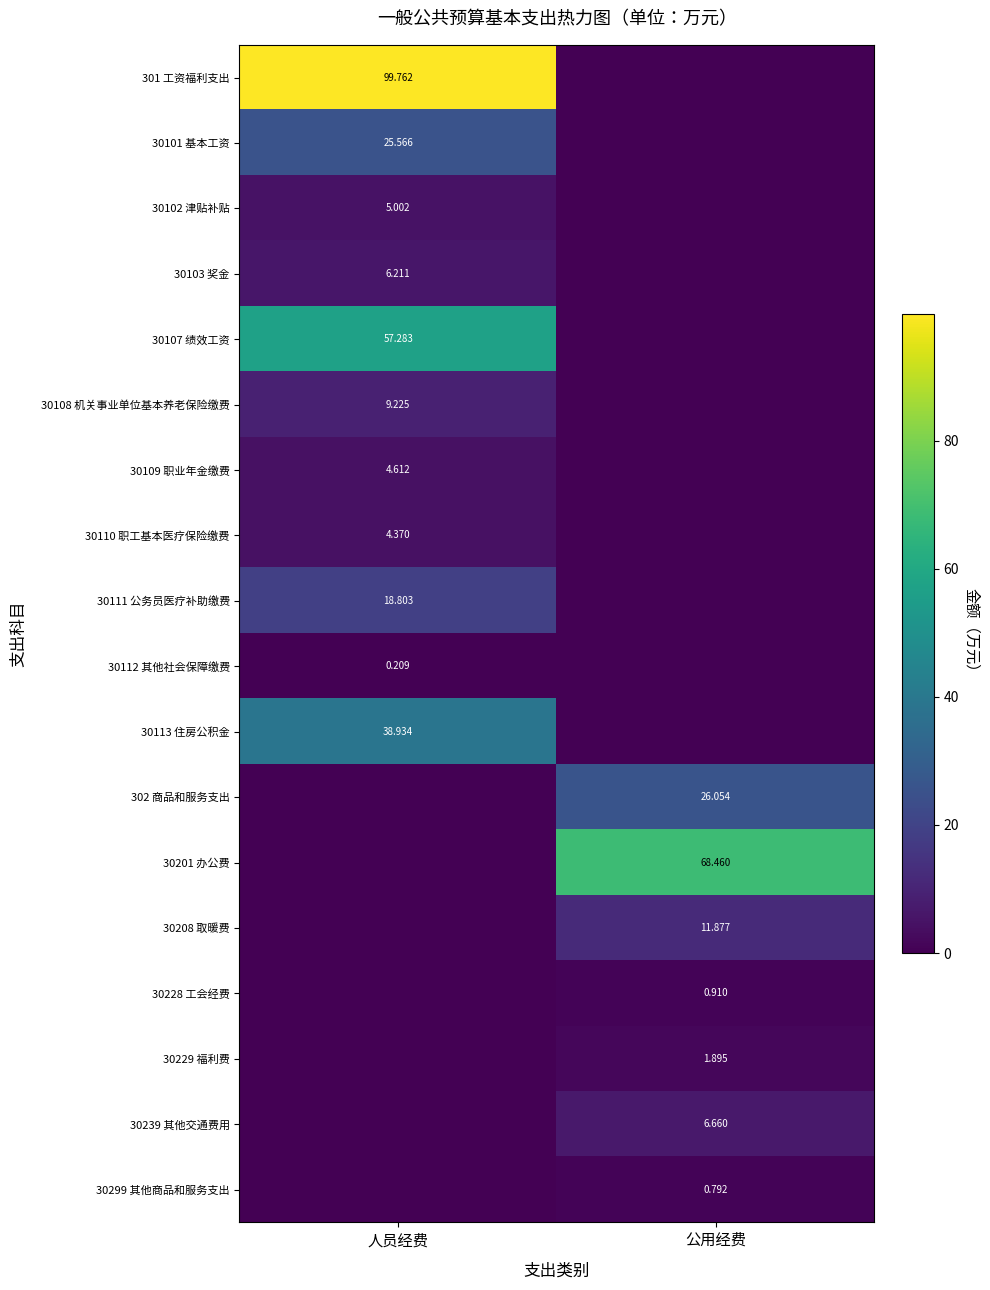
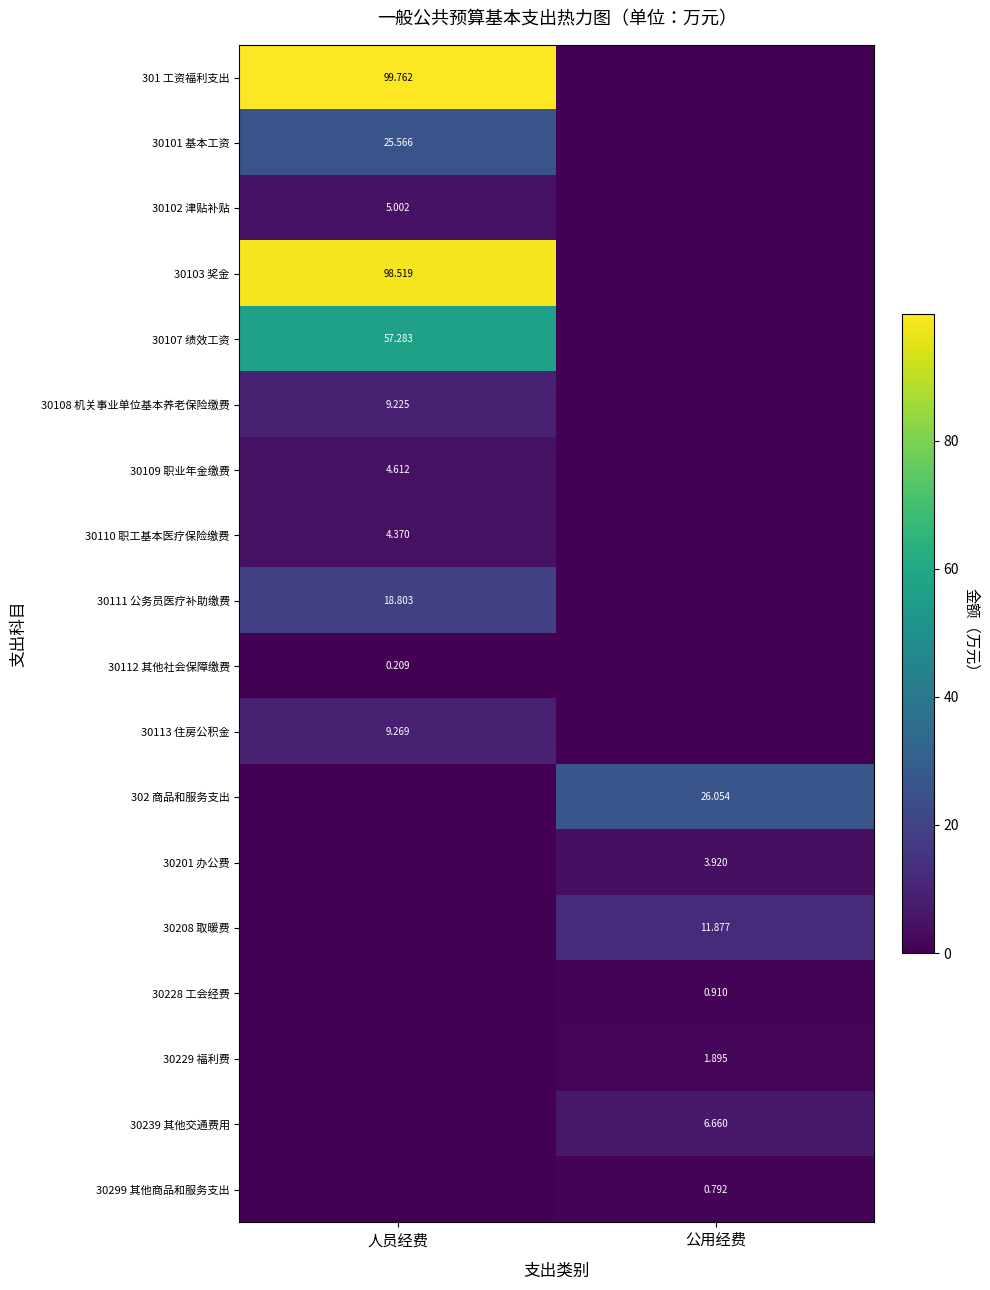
30103 奖金, 人员经费: 6.211 -> 98.519
30113 住房公积金, 人员经费: 38.934 -> 9.269
30201 办公费, 公用经费: 68.460 -> 3.920
